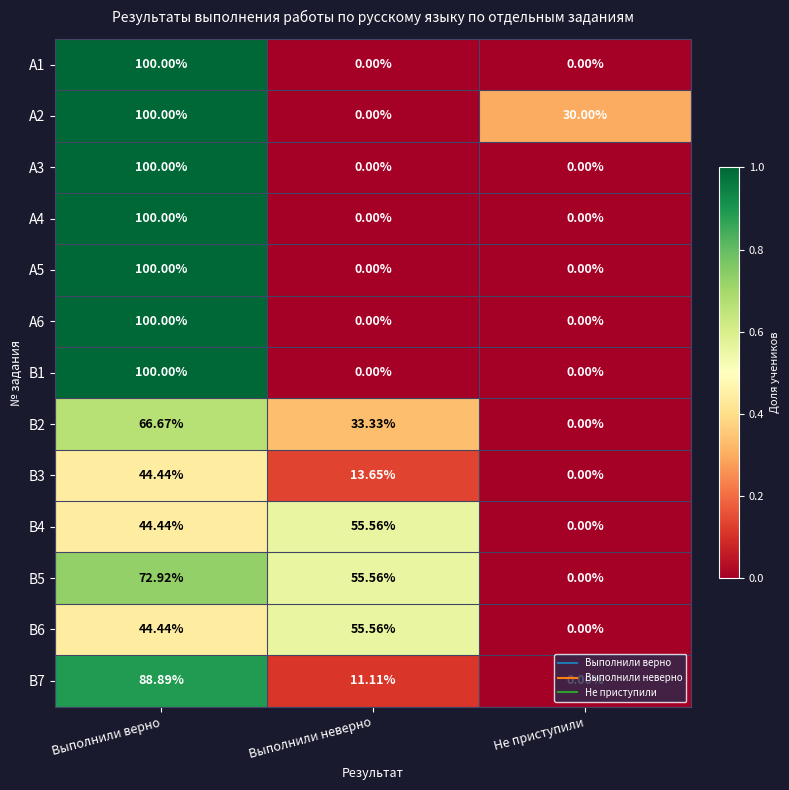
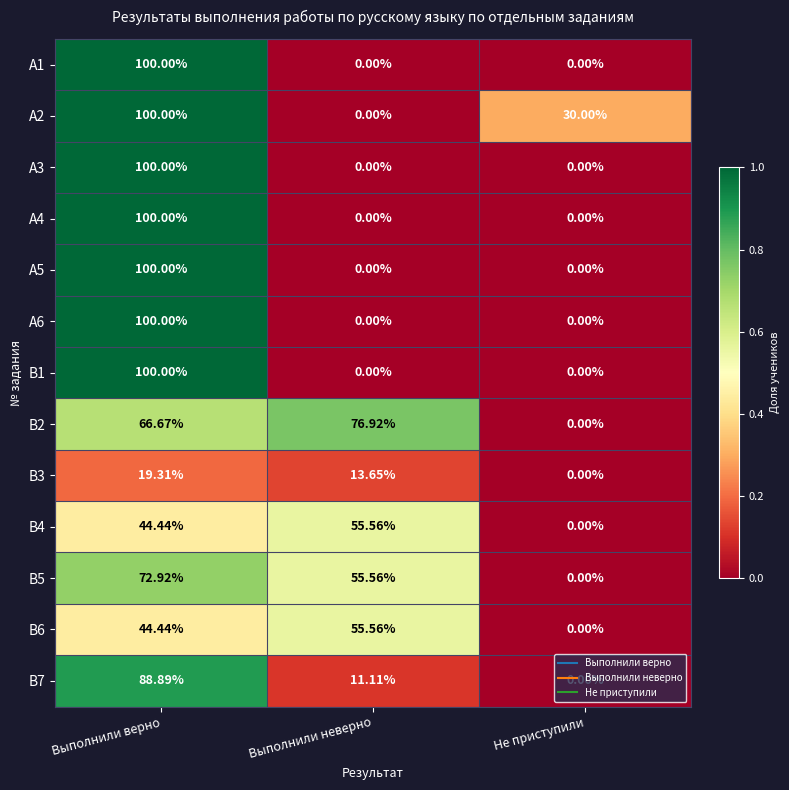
В2, Выполнили неверно: 33.33% -> 76.92%
В3, Выполнили верно: 44.44% -> 19.31%
